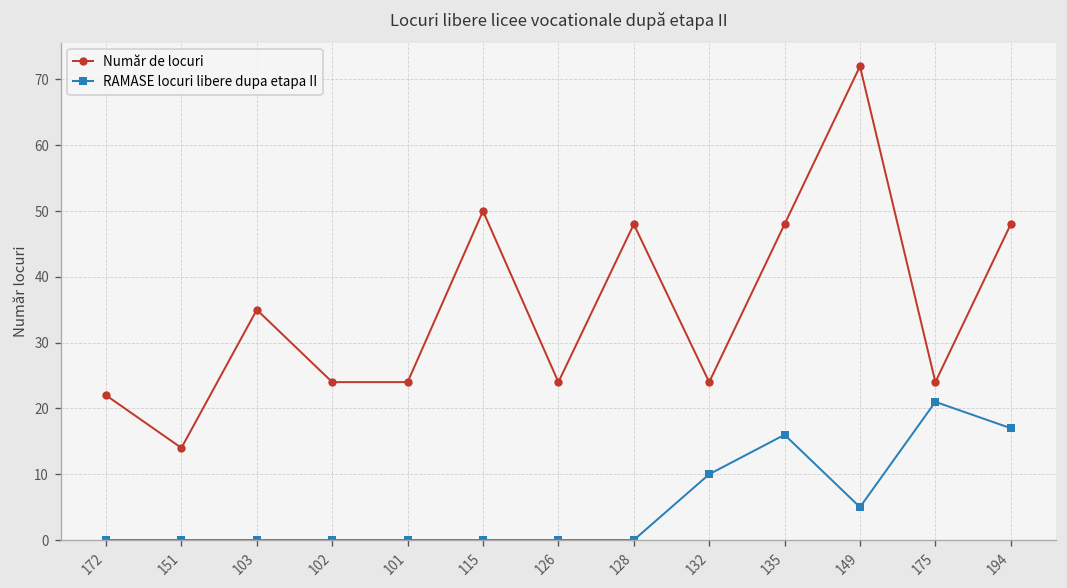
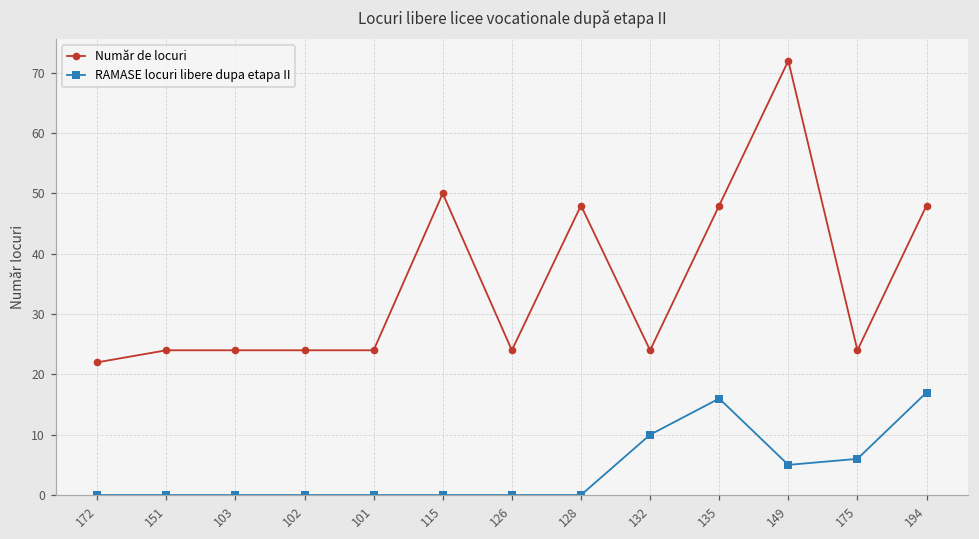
Număr de locuri, 151: 14 -> 24
Număr de locuri, 103: 35 -> 24
RAMASE locuri libere dupa etapa II, 175: 21 -> 6
